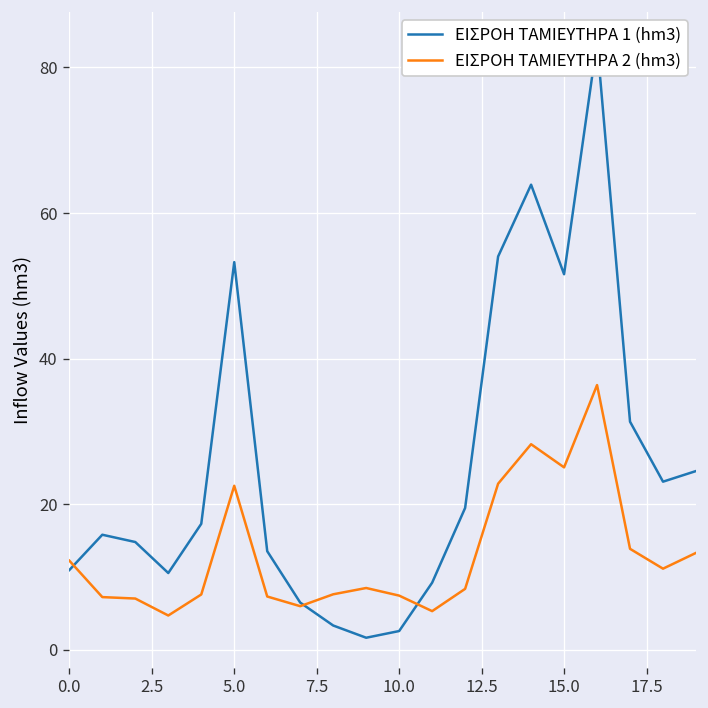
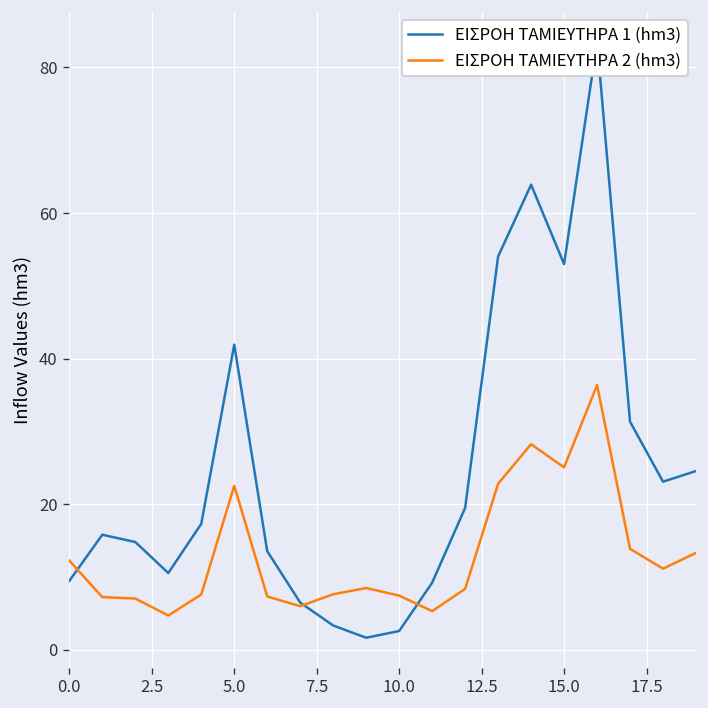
ΕΙΣΡΟΗ ΤΑΜΙΕΥΤΗΡΑ 1 (hm3), 0.0: 11 -> 9
ΕΙΣΡΟΗ ΤΑΜΙΕΥΤΗΡΑ 1 (hm3), 5.0: 53 -> 42
ΕΙΣΡΟΗ ΤΑΜΙΕΥΤΗΡΑ 1 (hm3), 15.0: 52 -> 53
